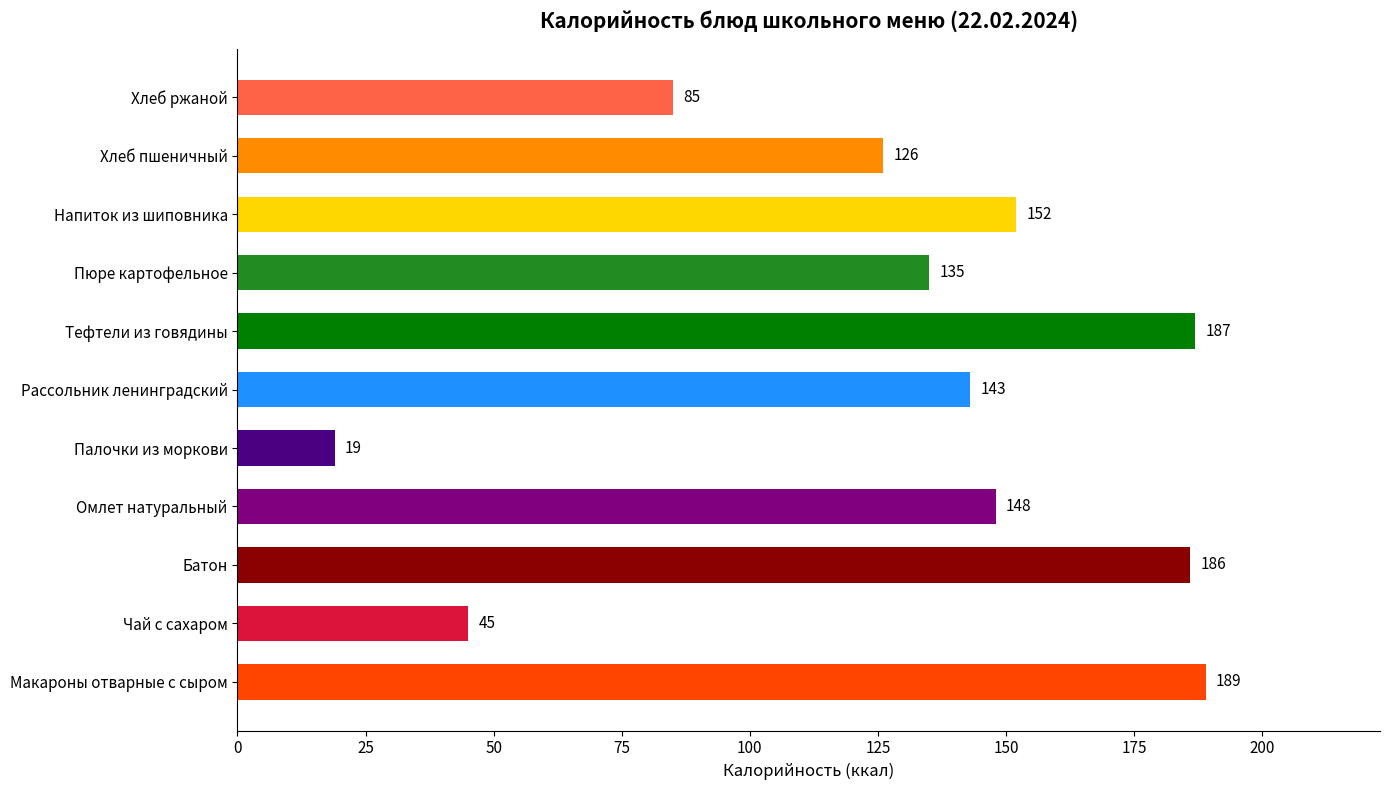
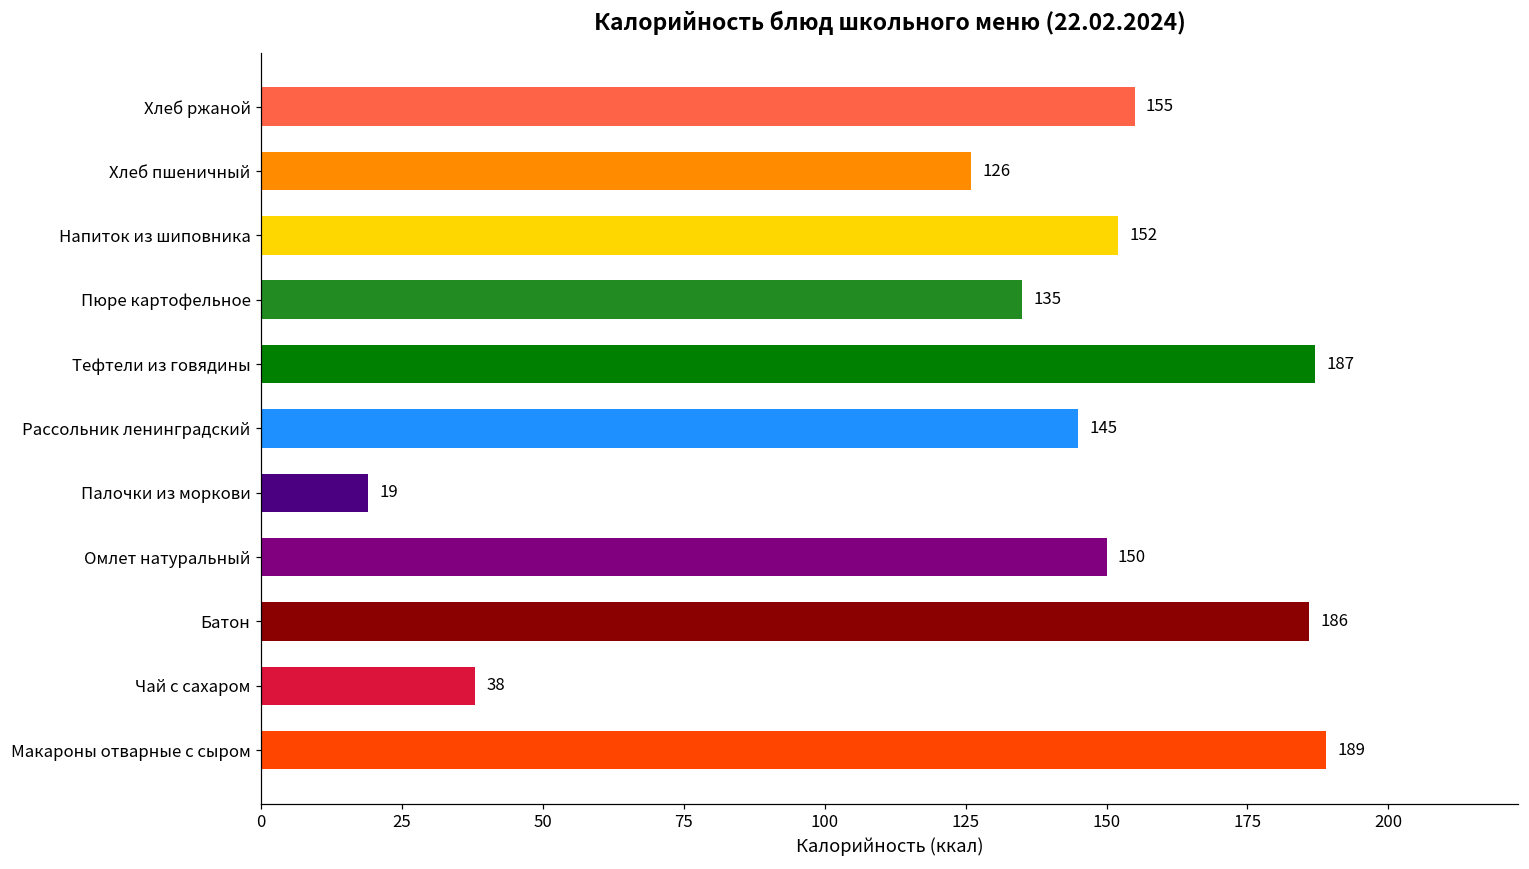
Хлеб ржаной: 85 -> 155
Рассольник ленинградский: 143 -> 145
Омлет натуральный: 148 -> 150
Чай с сахаром: 45 -> 38
